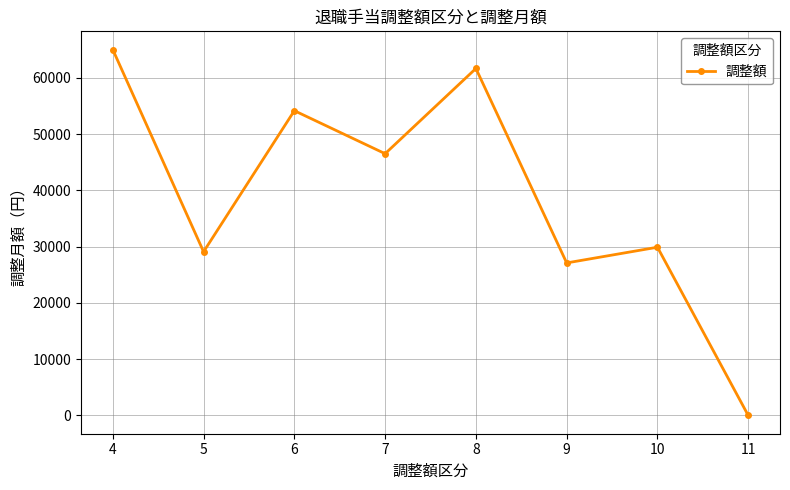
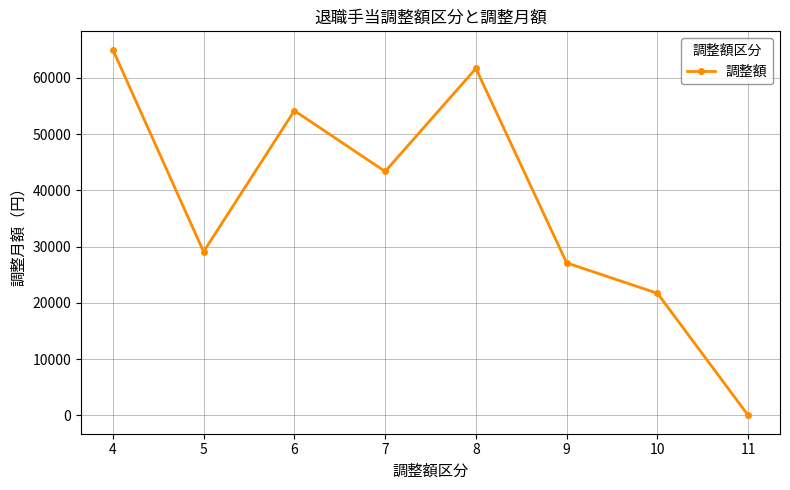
7: 47000 -> 43000
10: 30000 -> 22000
